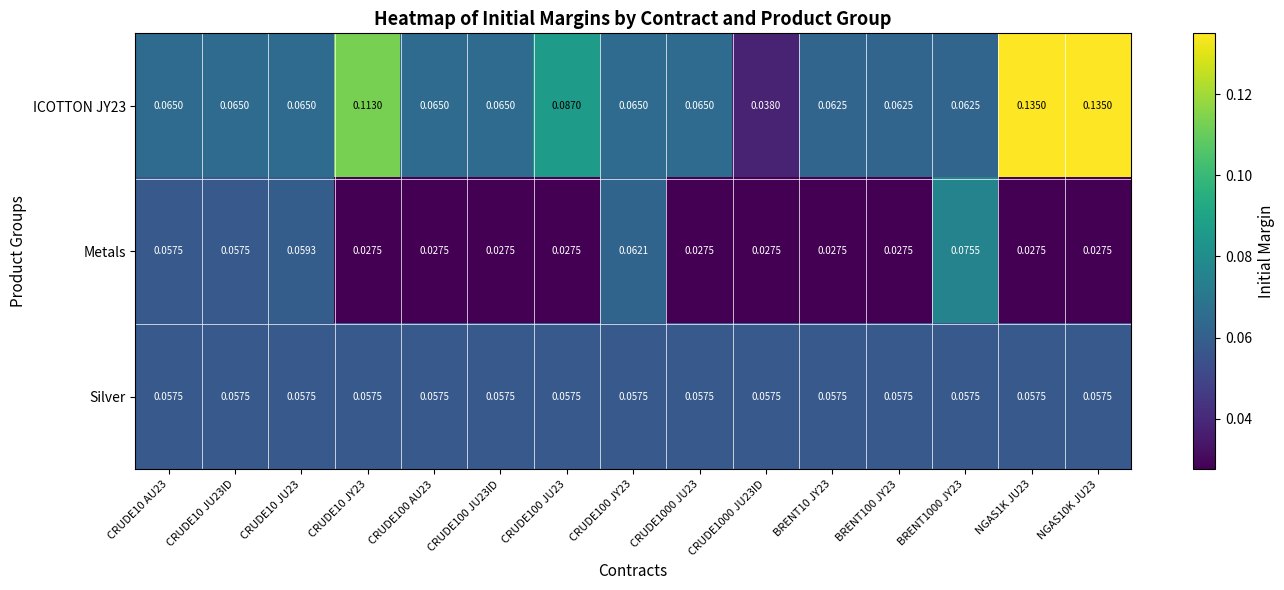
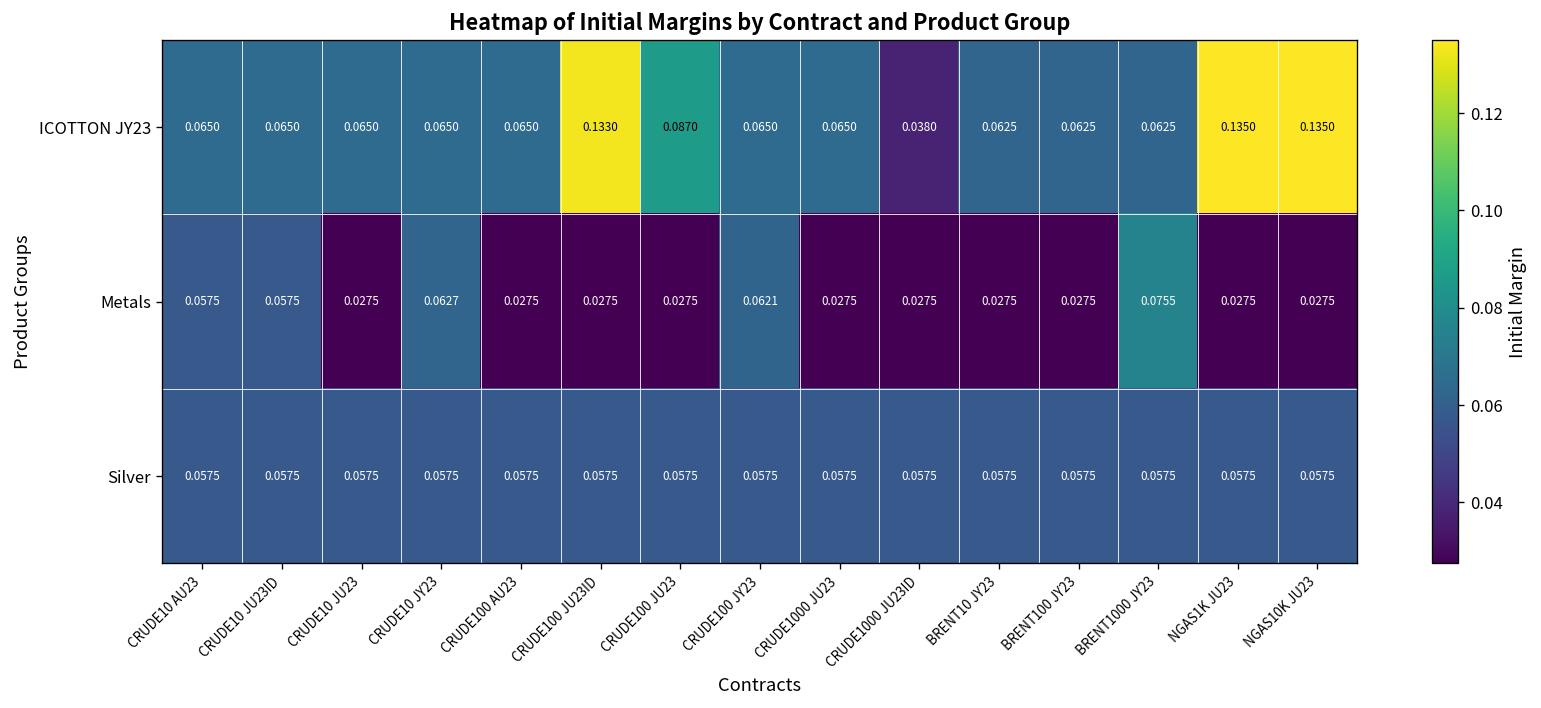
ICOTTON JY23, CRUDE10 JY23: 0.1130 -> 0.0650
ICOTTON JY23, CRUDE100 JU23ID: 0.0650 -> 0.1330
Metals, CRUDE10 JU23: 0.0593 -> 0.0275
Metals, CRUDE10 JY23: 0.0275 -> 0.0627
